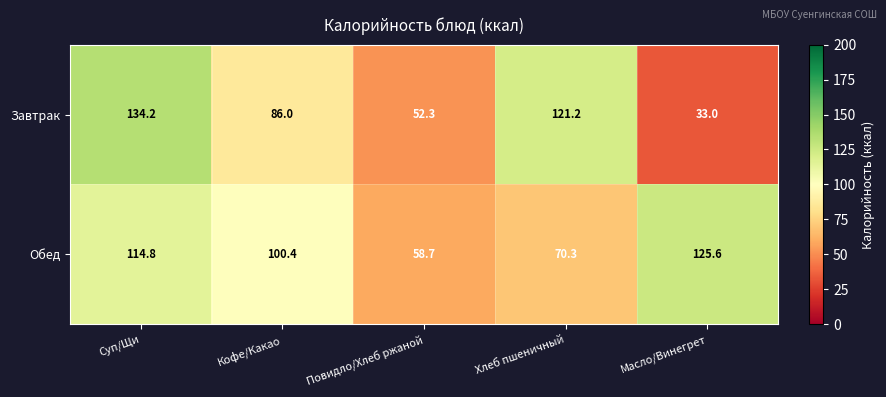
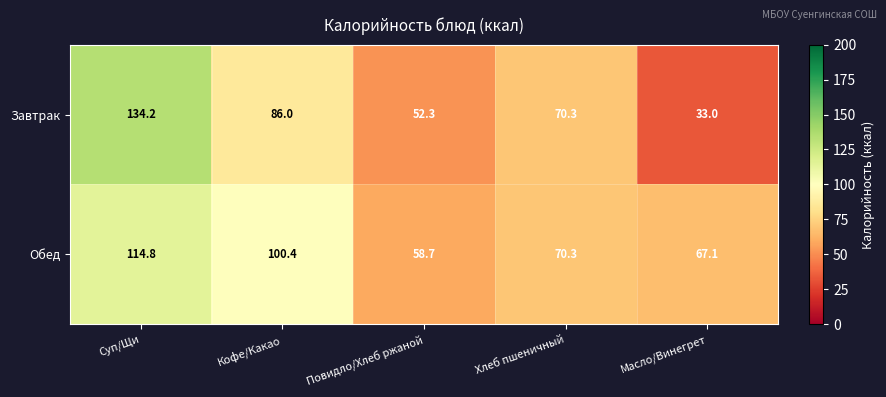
Завтрак, Хлеб пшеничный: 121.2 -> 70.3
Обед, Масло/Винегрет: 125.6 -> 67.1
